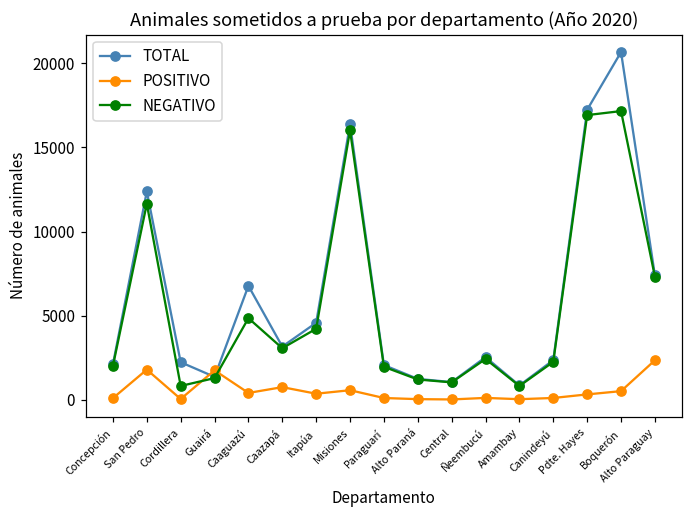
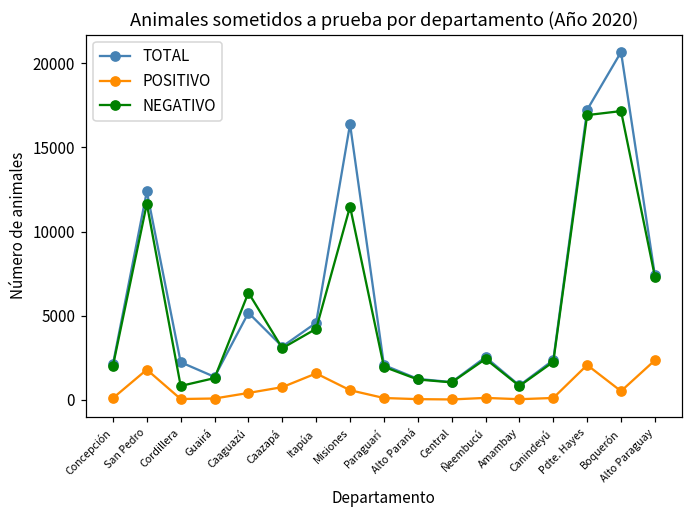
POSITIVO, Guairá: 1700 -> 100
TOTAL, Caaguazú: 6800 -> 5200
NEGATIVO, Caaguazú: 4800 -> 6400
POSITIVO, Itapúa: 400 -> 1600
NEGATIVO, Misiones: 16000 -> 11500
POSITIVO, Pdte. Hayes: 300 -> 2100
